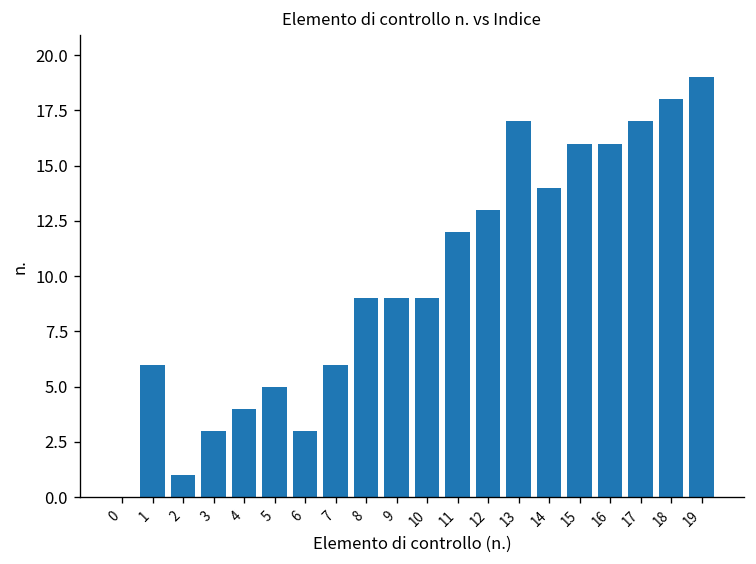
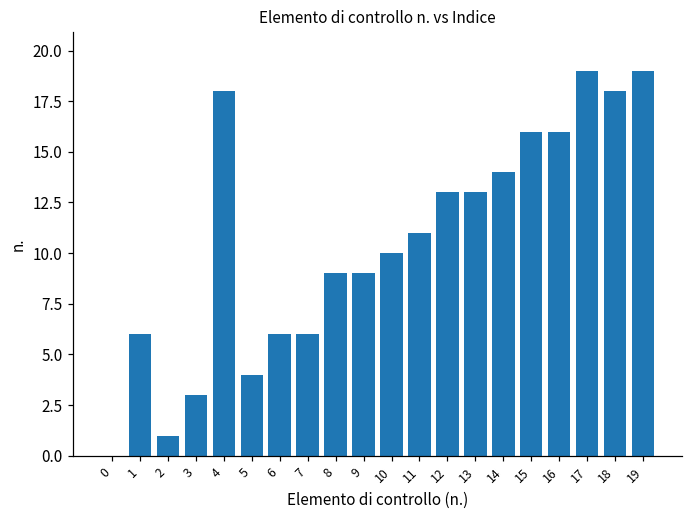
4: 4 -> 18
5: 5 -> 4
6: 3 -> 6
10: 9 -> 10
11: 12 -> 11
13: 17 -> 13
17: 17 -> 19
